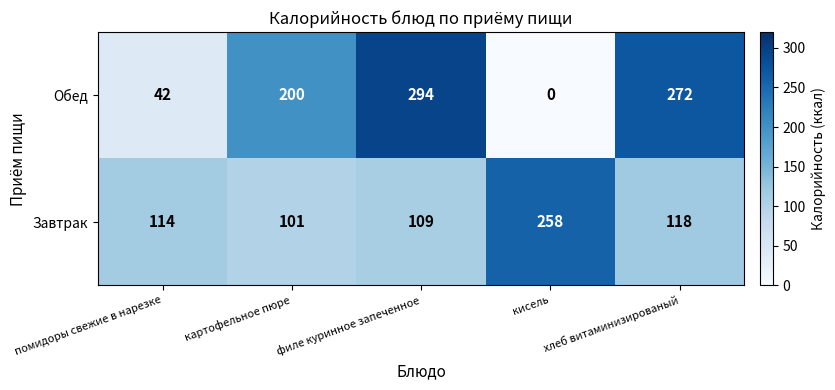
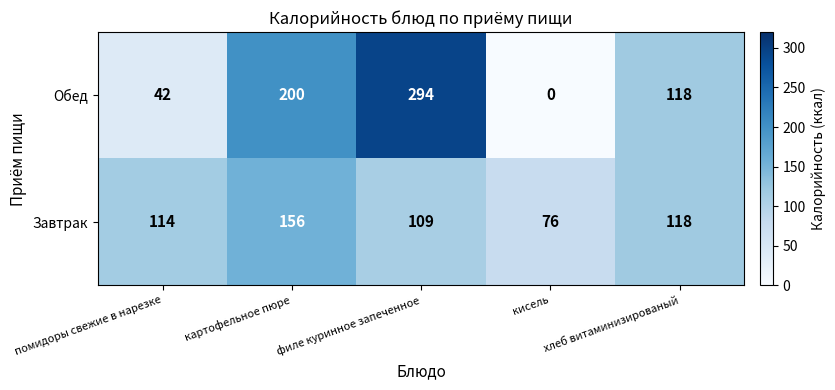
Обед, хлеб витаминизированый: 272 -> 118
Завтрак, картофельное пюре: 101 -> 156
Завтрак, кисель: 258 -> 76
